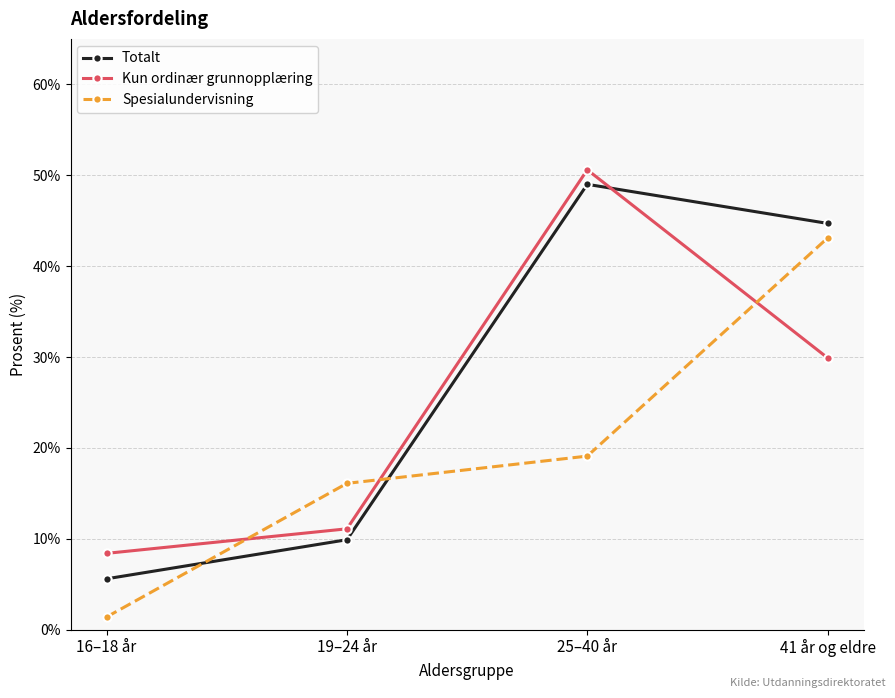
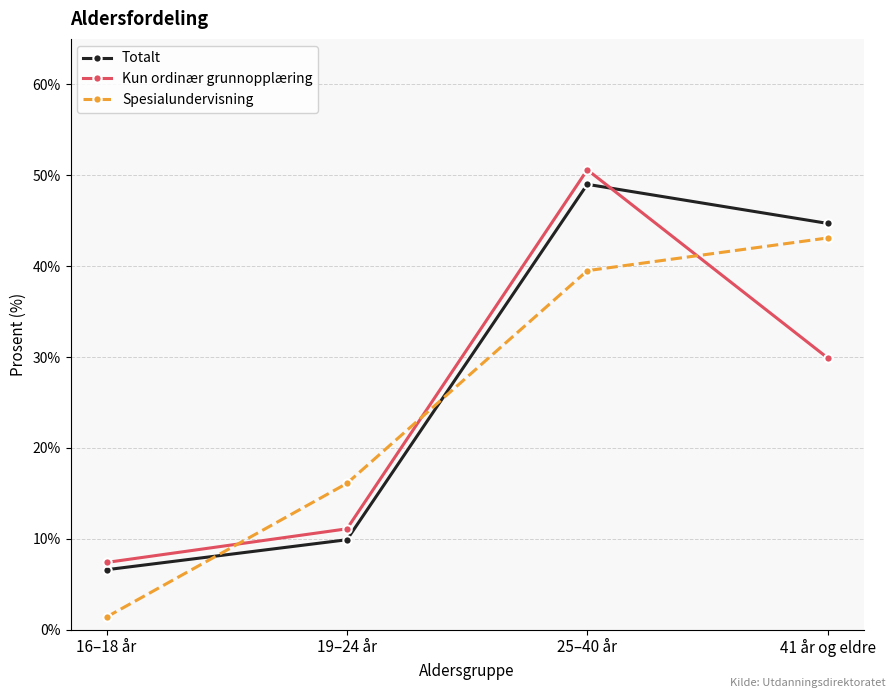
Totalt, 16–18 år: 6% -> 7%
Kun ordinær grunnopplæring, 16–18 år: 8% -> 7%
Spesialundervisning, 25–40 år: 19% -> 40%
